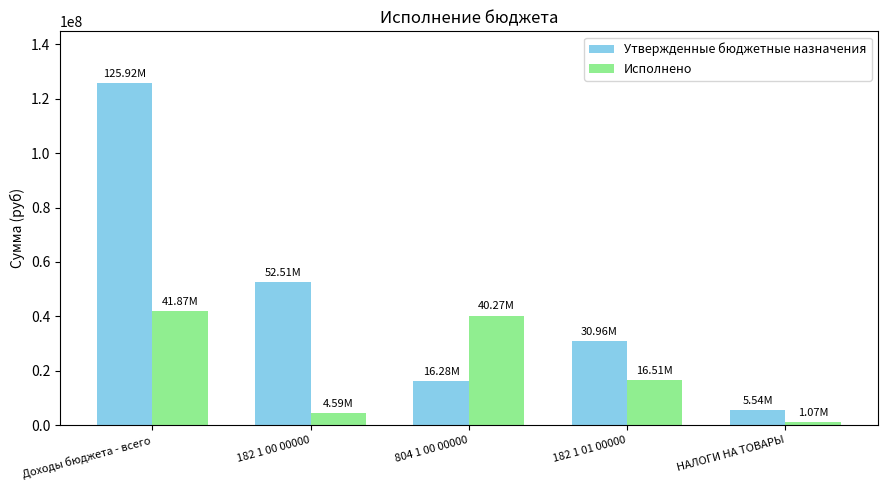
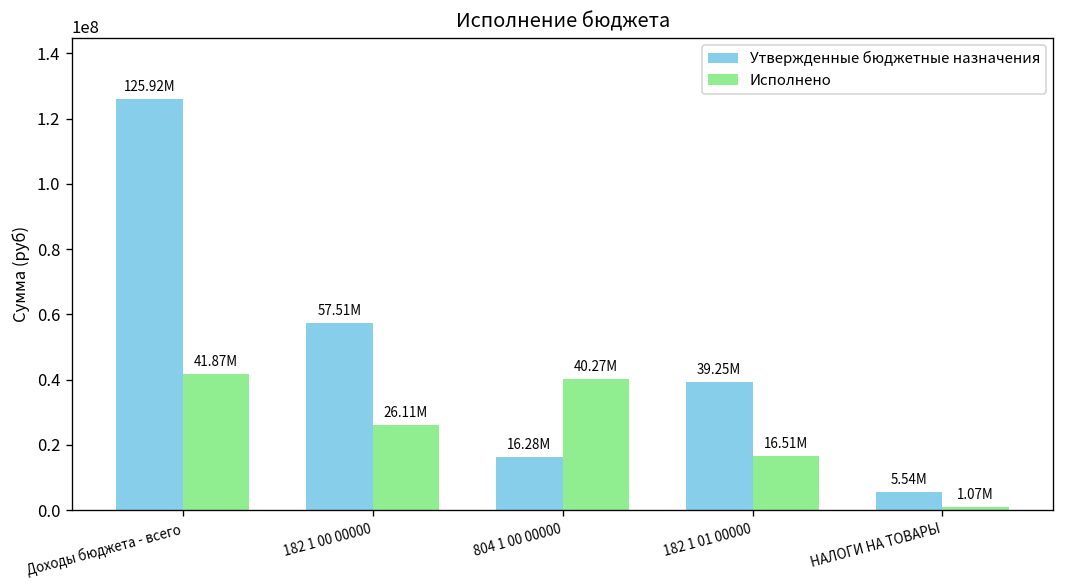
Утвержденные бюджетные назначения, 182 1 00 00000: 52.51M -> 57.51M
Исполнено, 182 1 00 00000: 4.59M -> 26.11M
Утвержденные бюджетные назначения, 182 1 01 00000: 30.96M -> 39.25M
